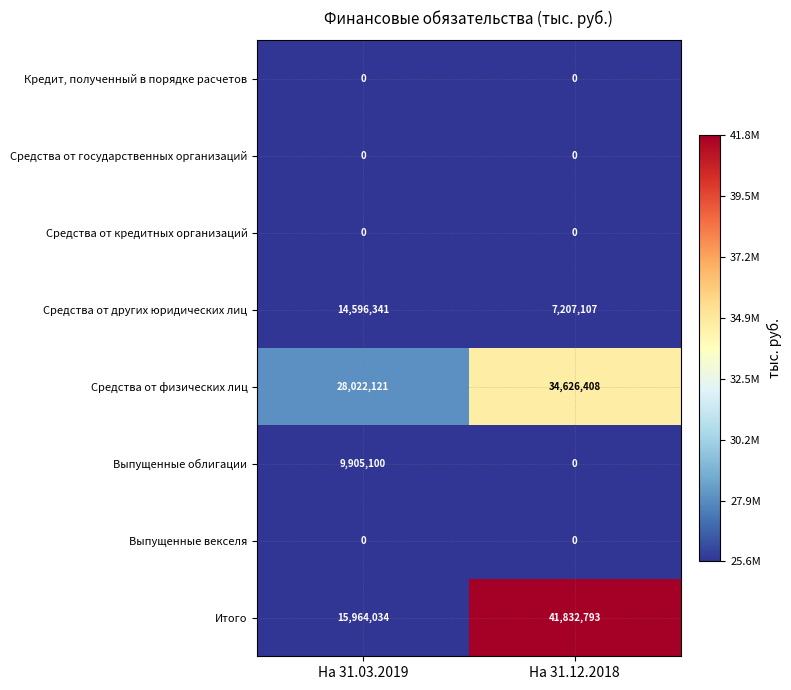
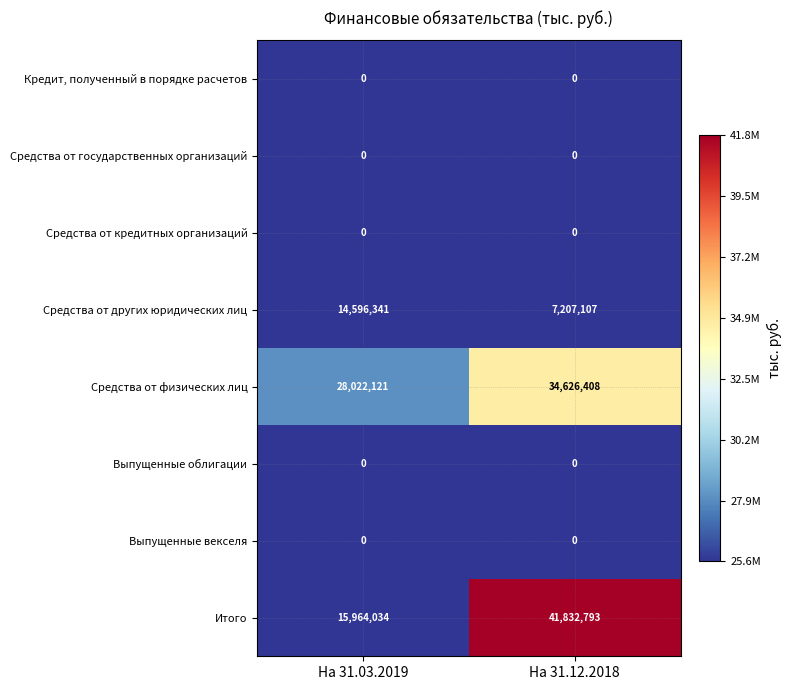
Выпущенные облигации, На 31.03.2019: 9,905,100 -> 0
